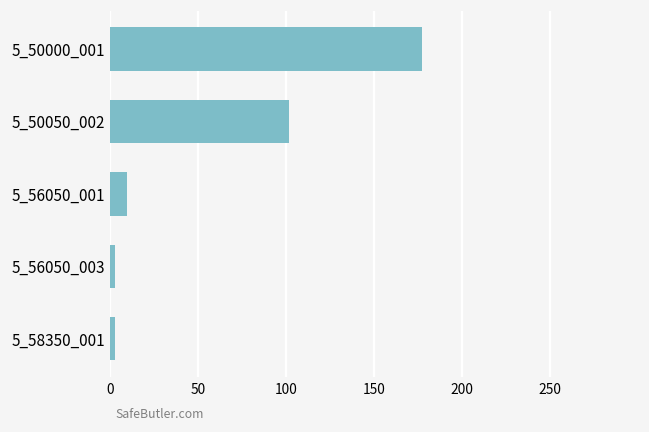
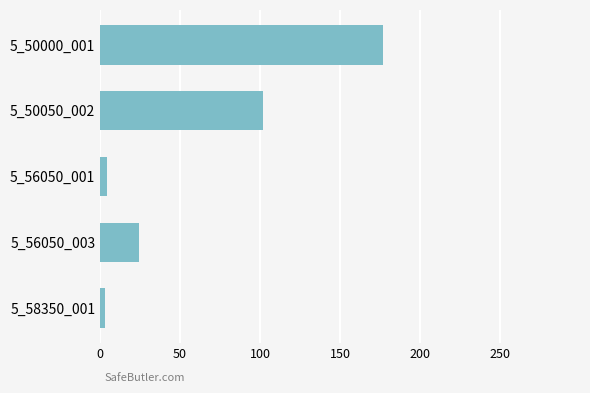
5_56050_001: 10 -> 4
5_56050_003: 3 -> 24
